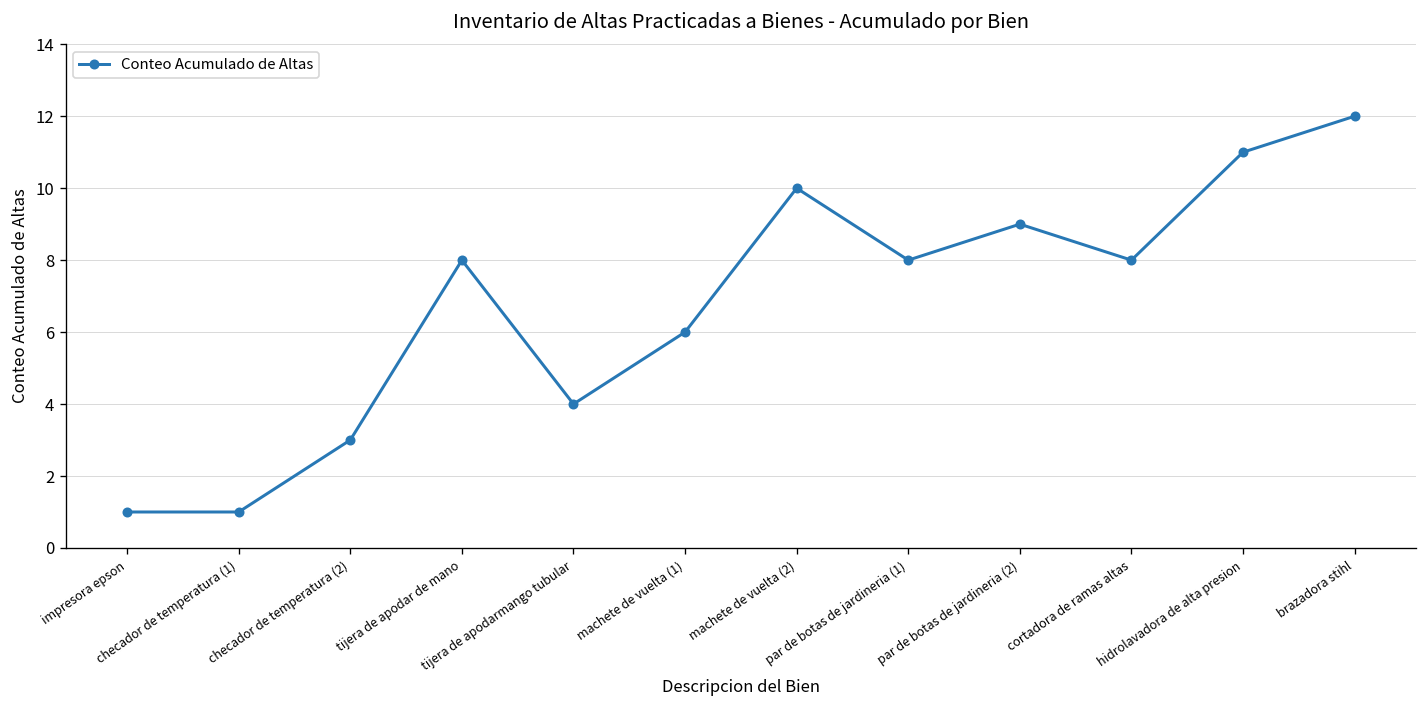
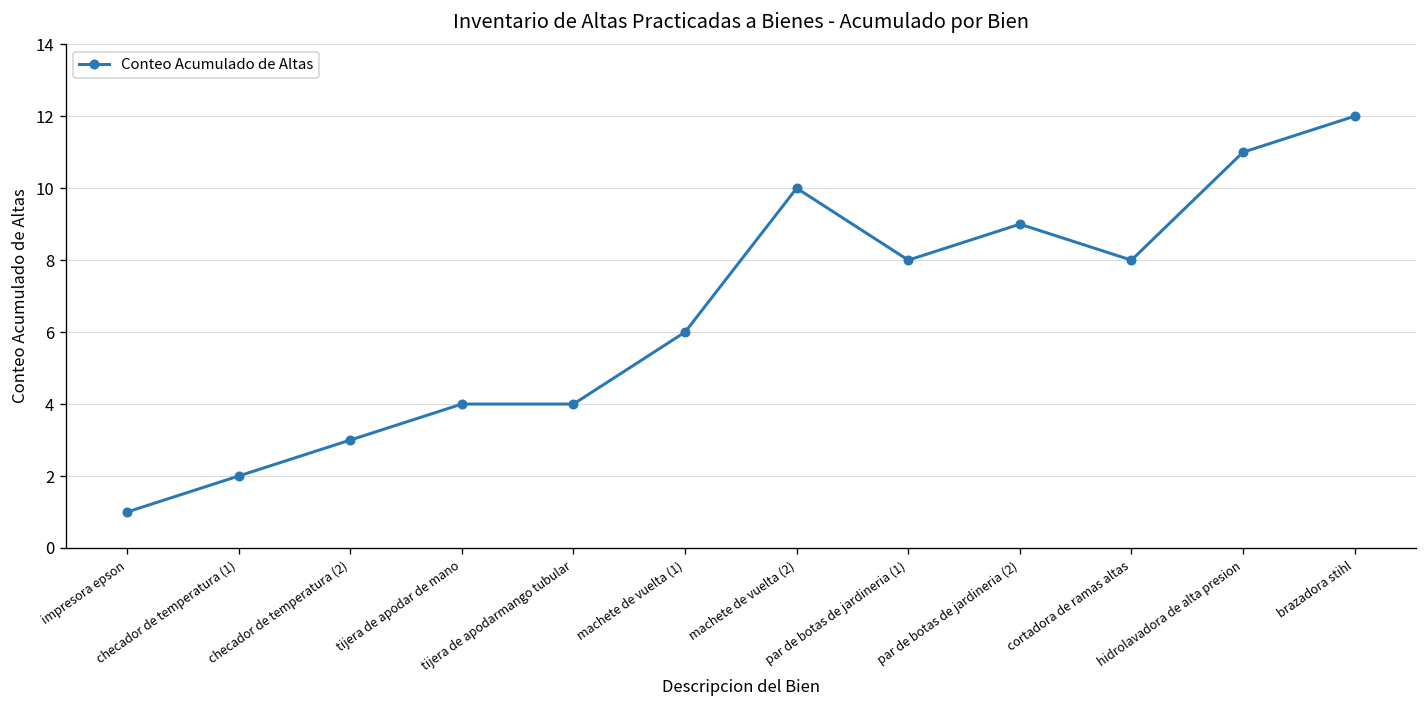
checador de temperatura (1): 1 -> 2
tijera de apodar de mano: 8 -> 4
